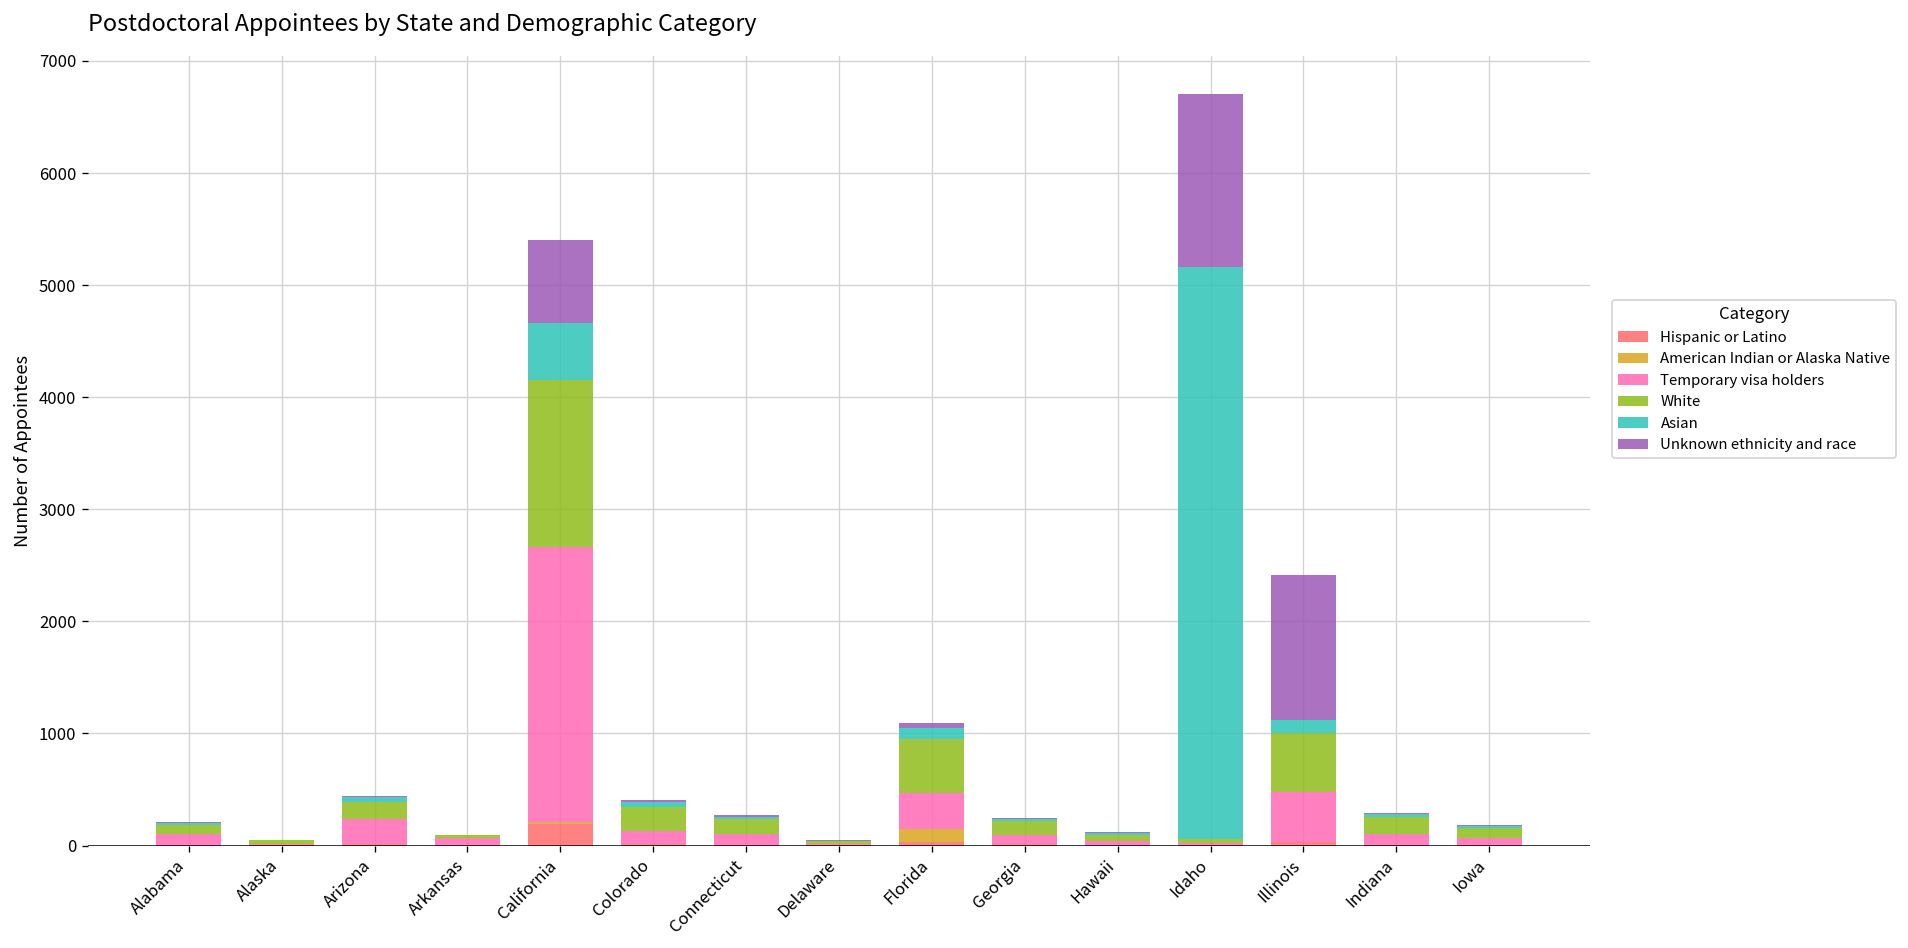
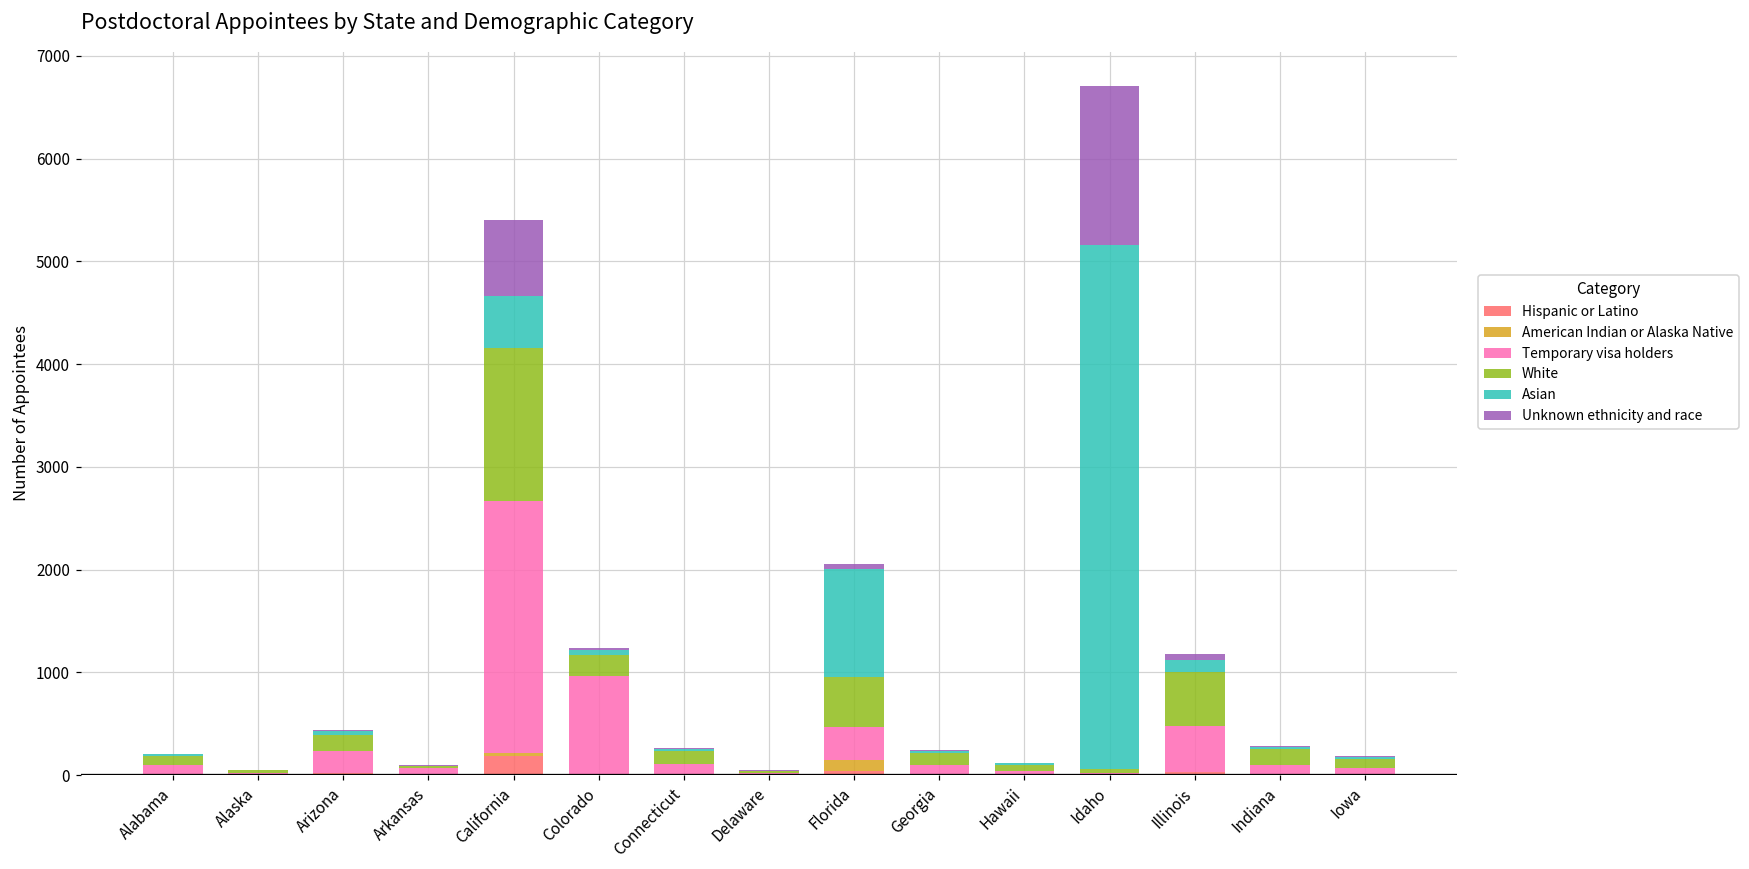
Temporary visa holders, Colorado: 100 -> 1000
Asian, Florida: 100 -> 1100
Unknown ethnicity and race, Illinois: 1300 -> 100
